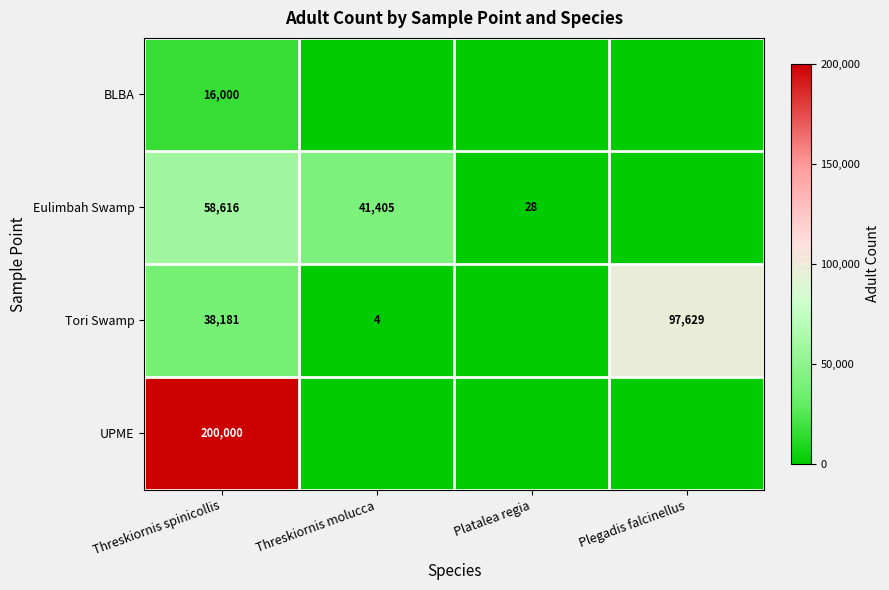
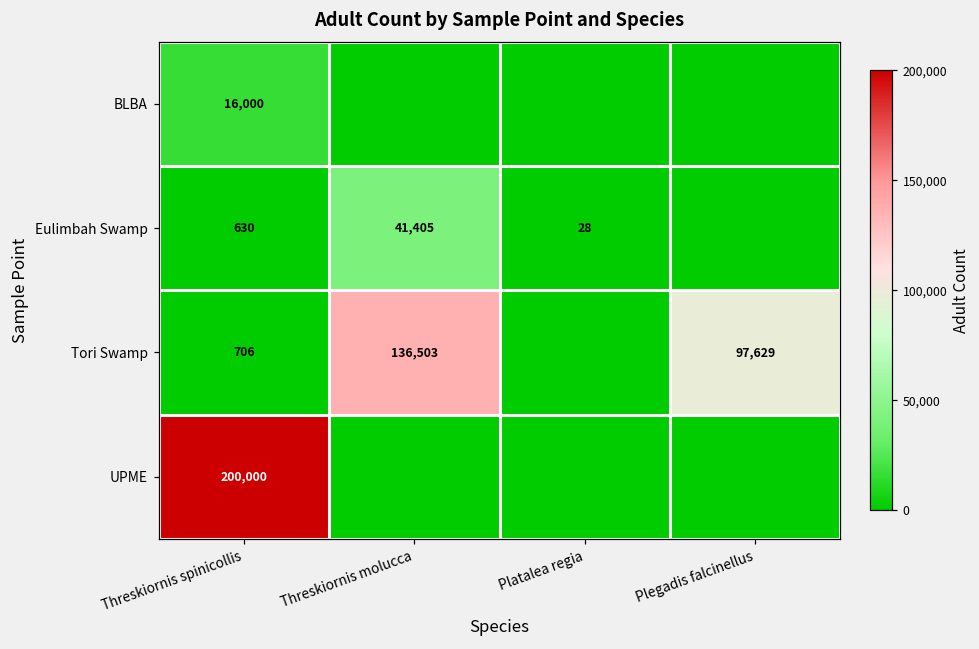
Eulimbah Swamp, Threskiornis spinicollis: 58,616 -> 630
Tori Swamp, Threskiornis spinicollis: 38,181 -> 706
Tori Swamp, Threskiornis molucca: 4 -> 136,503
